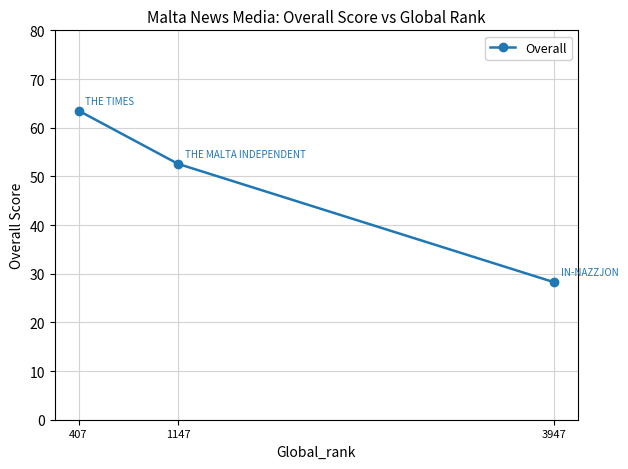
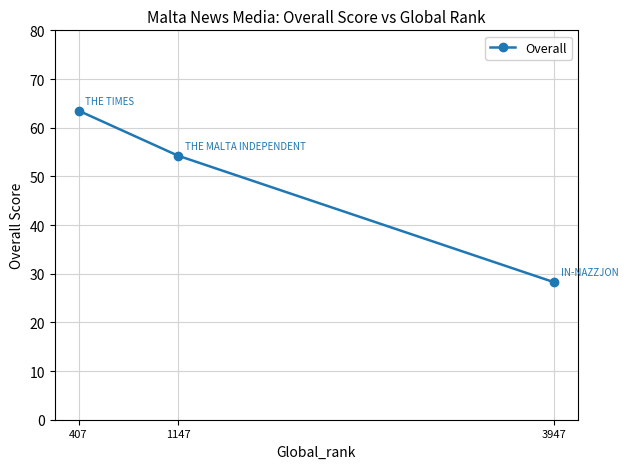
1147: 53 -> 54
